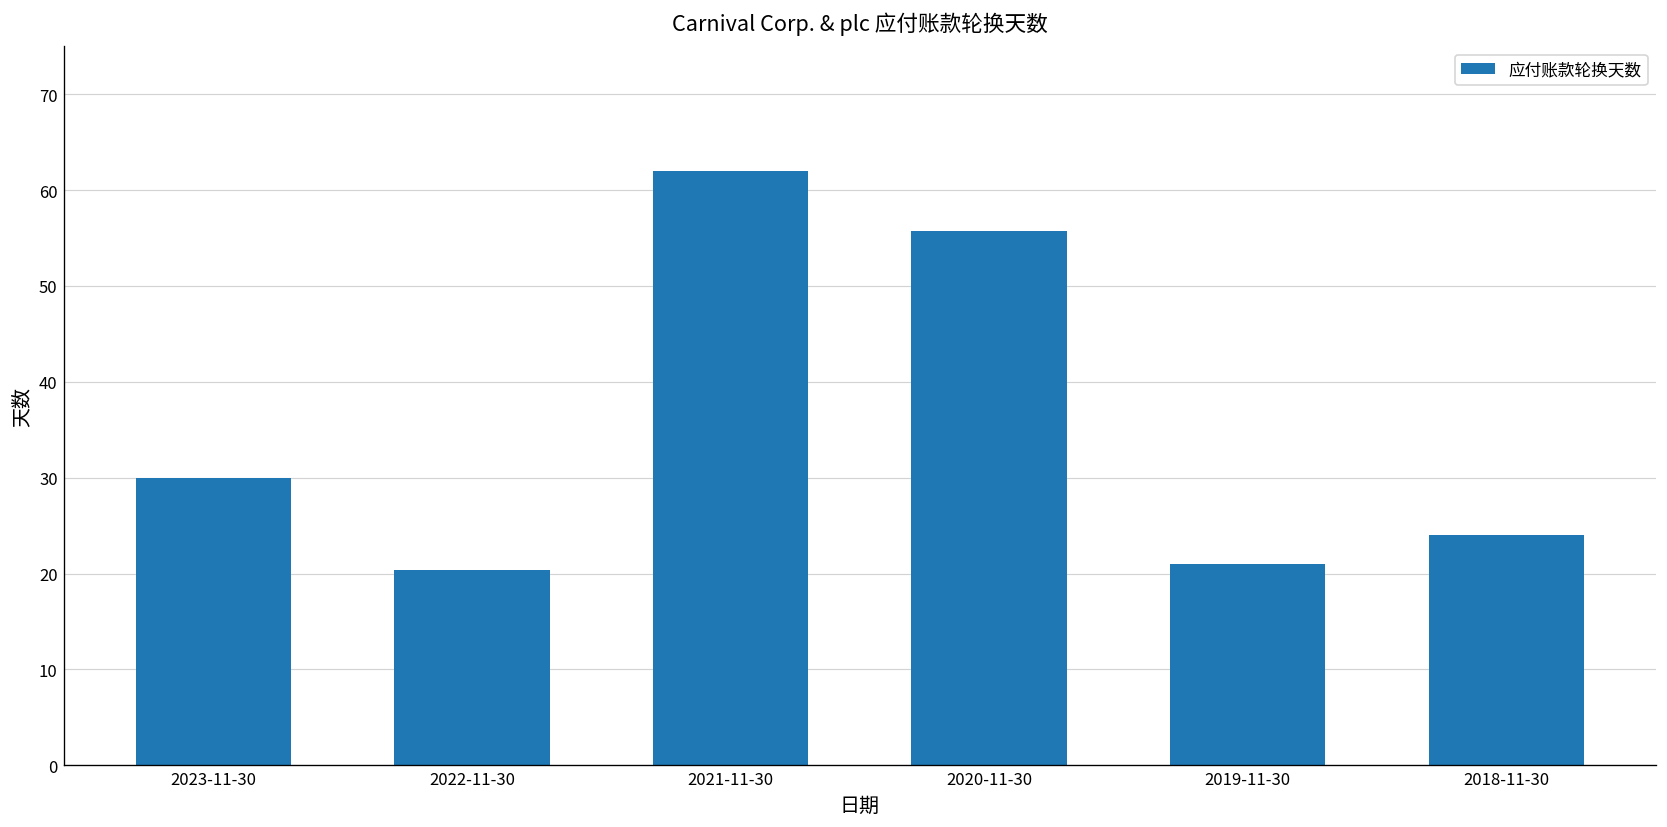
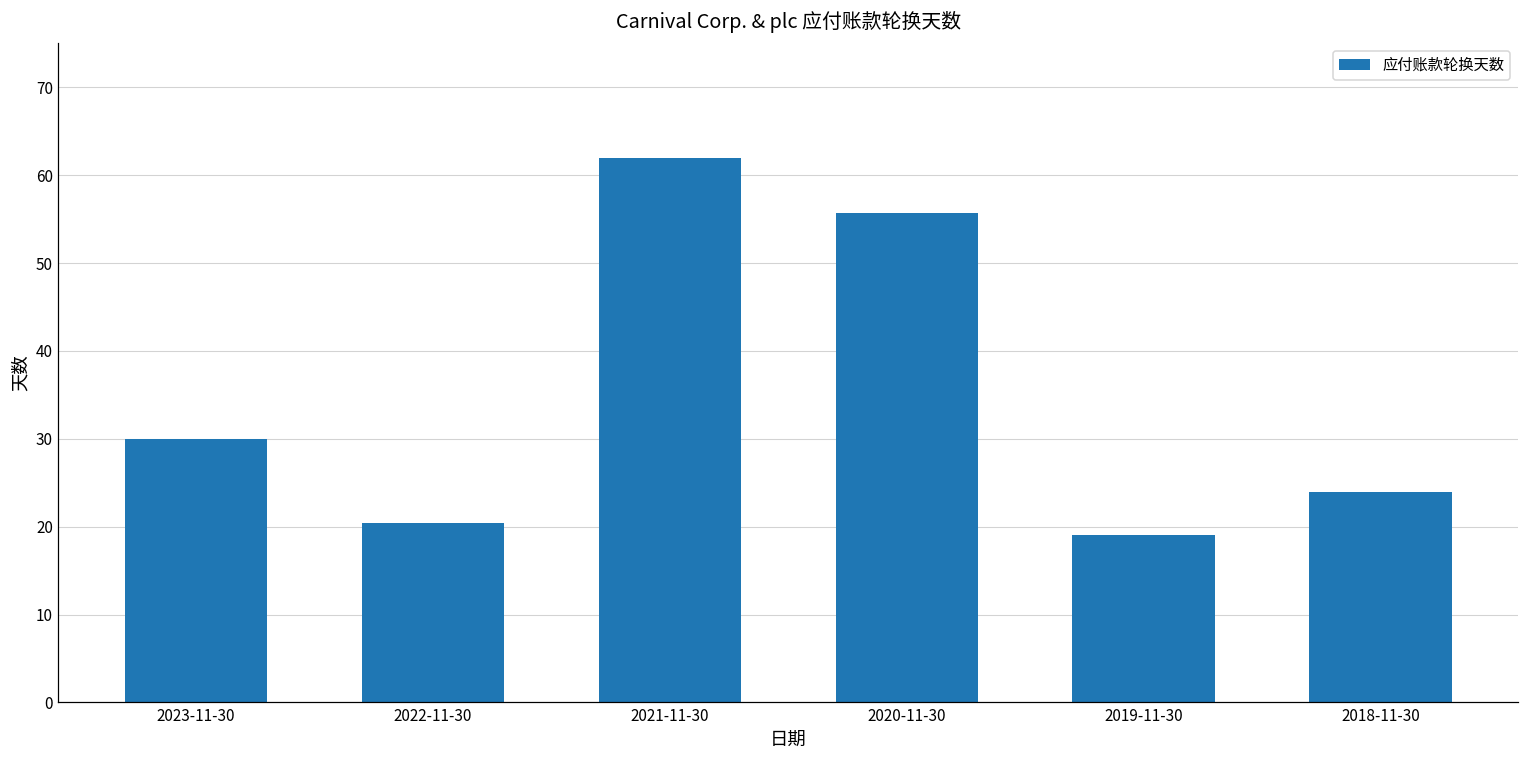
2019-11-30: 21 -> 19
